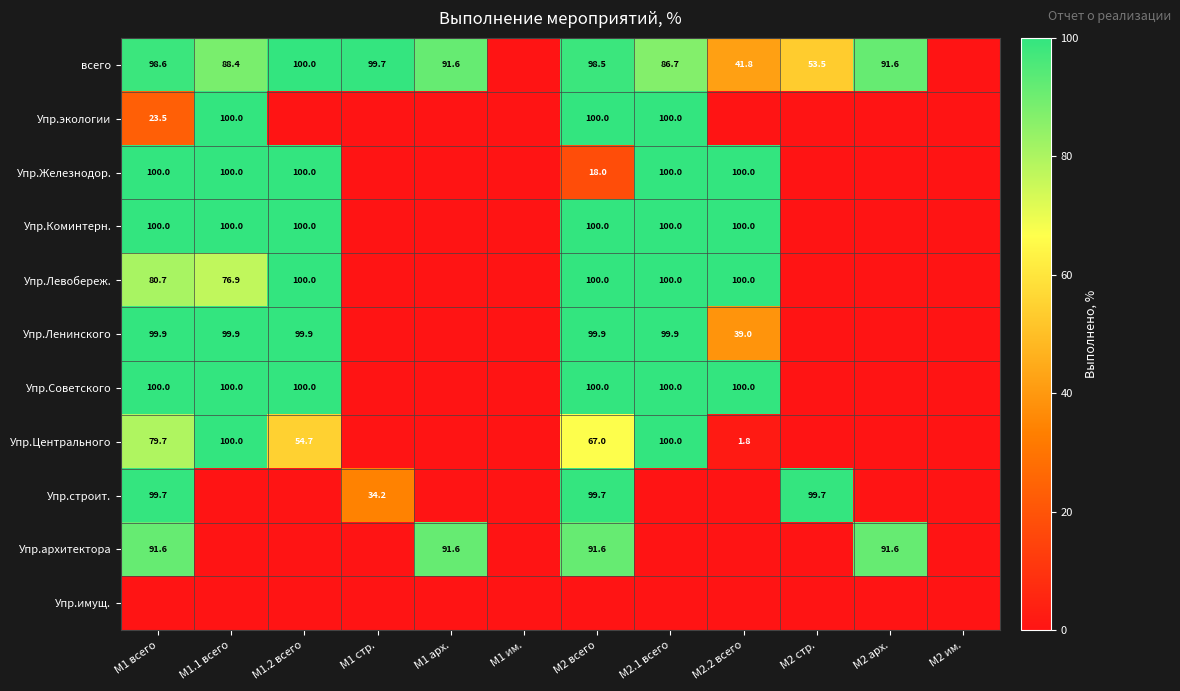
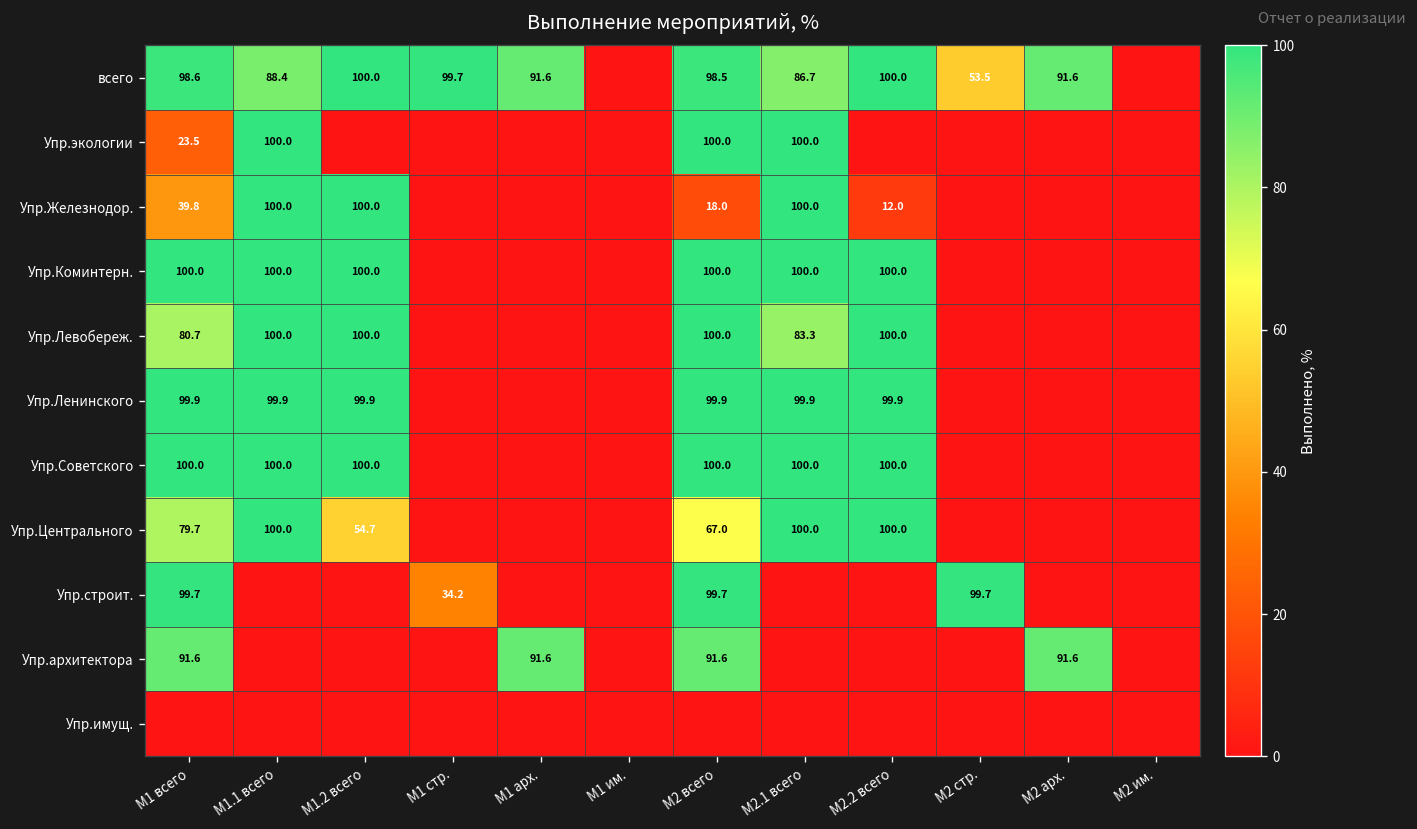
всего, М2.2 всего: 41.8 -> 100.0
Упр.Железнодор., М1 всего: 100.0 -> 39.8
Упр.Железнодор., М2.2 всего: 100.0 -> 12.0
Упр.Левобереж., М1.1 всего: 76.9 -> 100.0
Упр.Левобереж., М2.1 всего: 100.0 -> 83.3
Упр.Ленинского, М2.2 всего: 39.0 -> 99.9
Упр.Центрального, М2.2 всего: 1.8 -> 100.0
